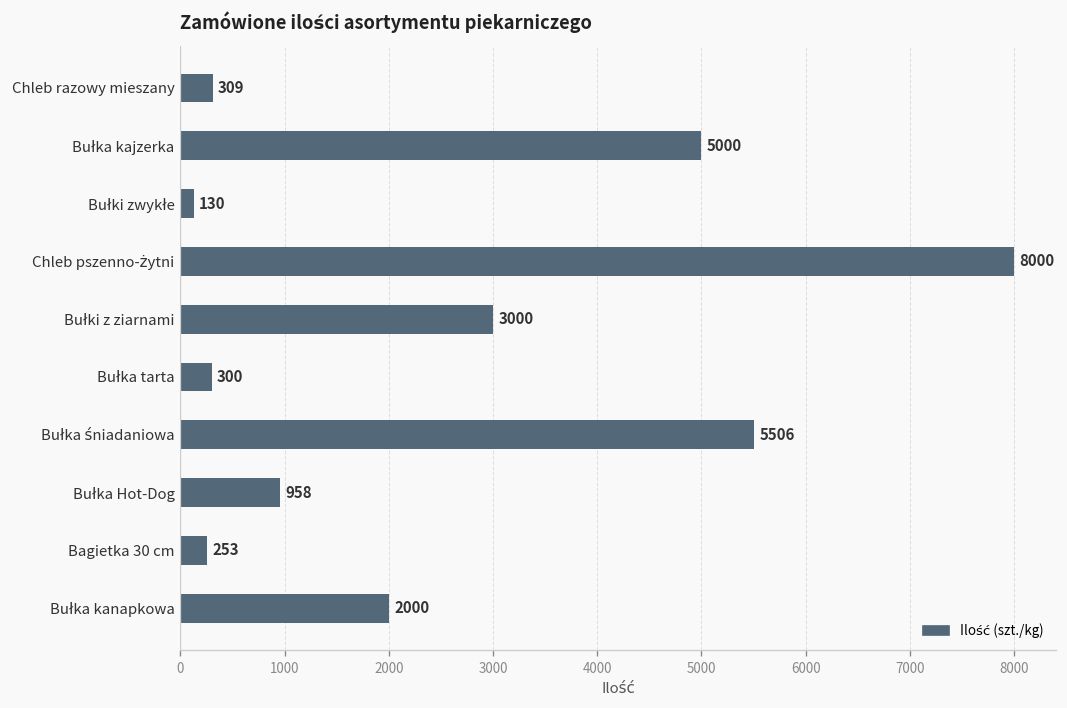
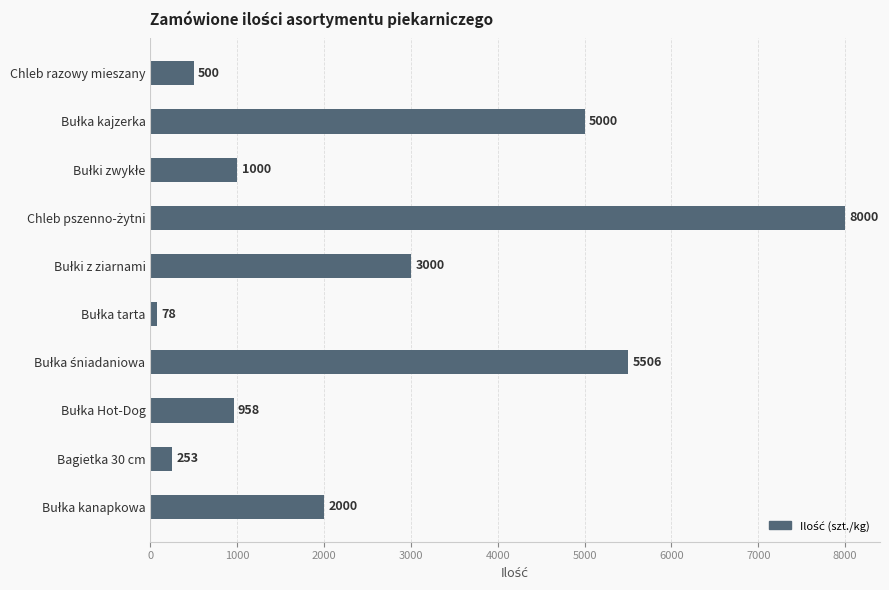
Chleb razowy mieszany: 309 -> 500
Bułki zwykłe: 130 -> 1000
Bułka tarta: 300 -> 78
